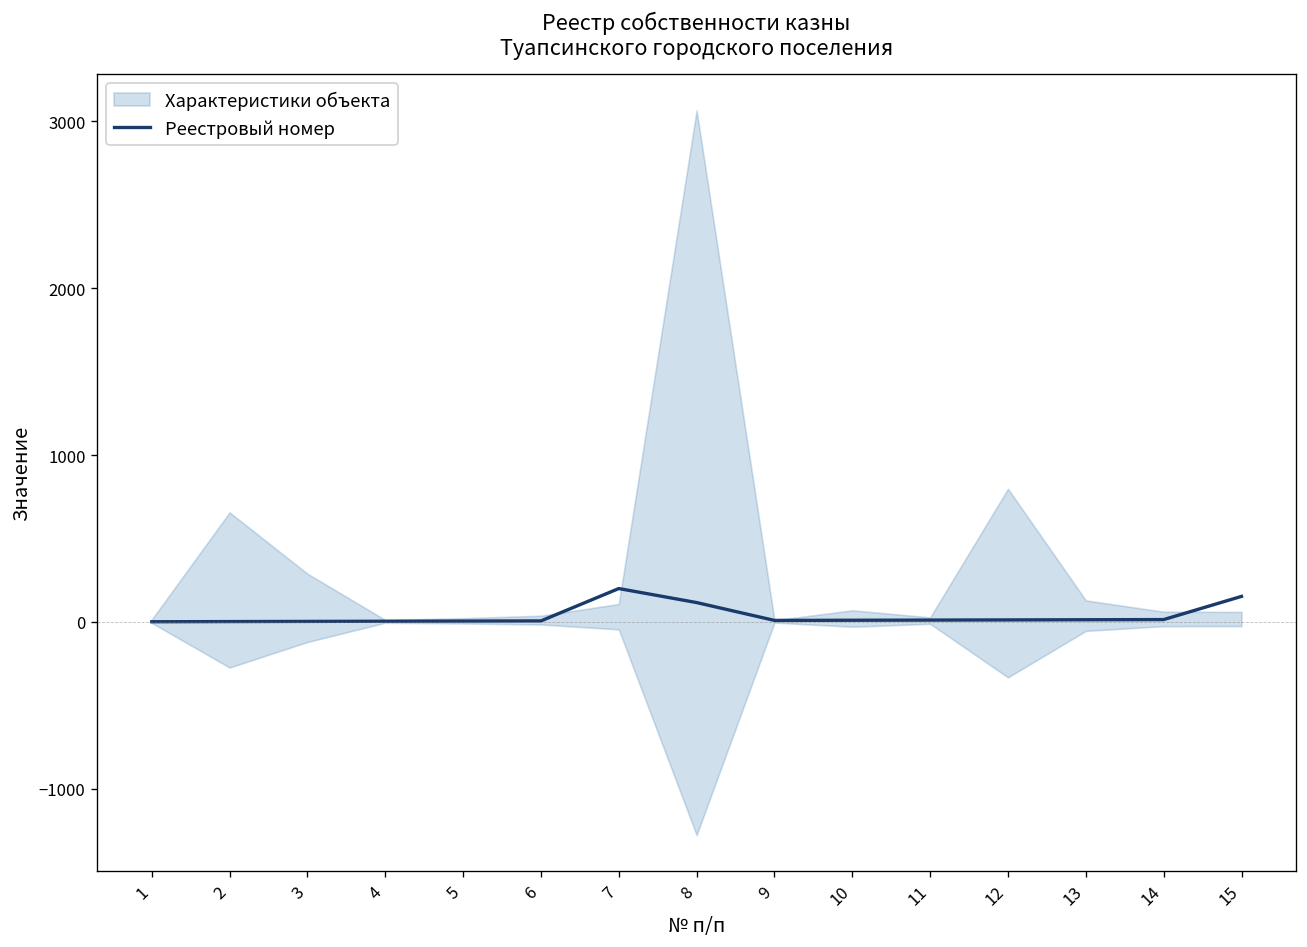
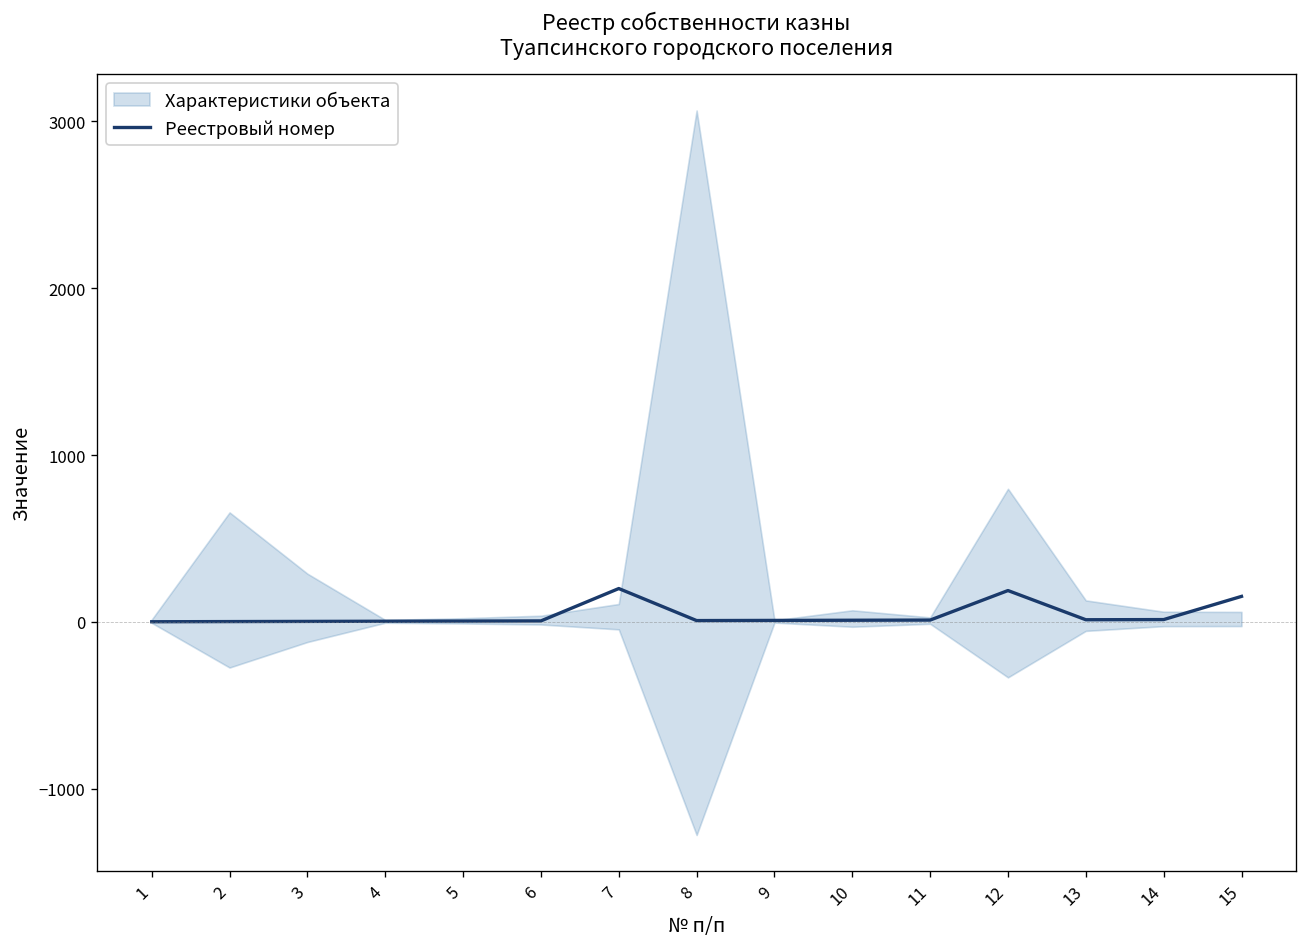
Реестровый номер, 8: 120 -> 10
Реестровый номер, 12: 10 -> 190
